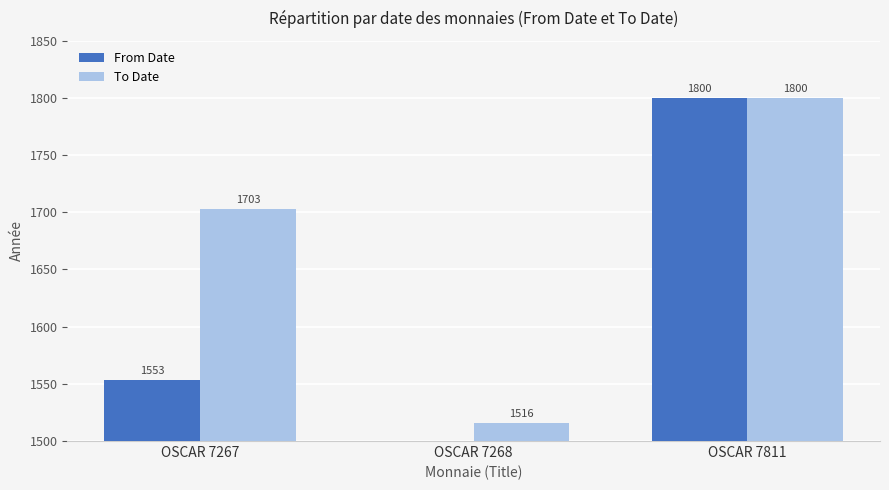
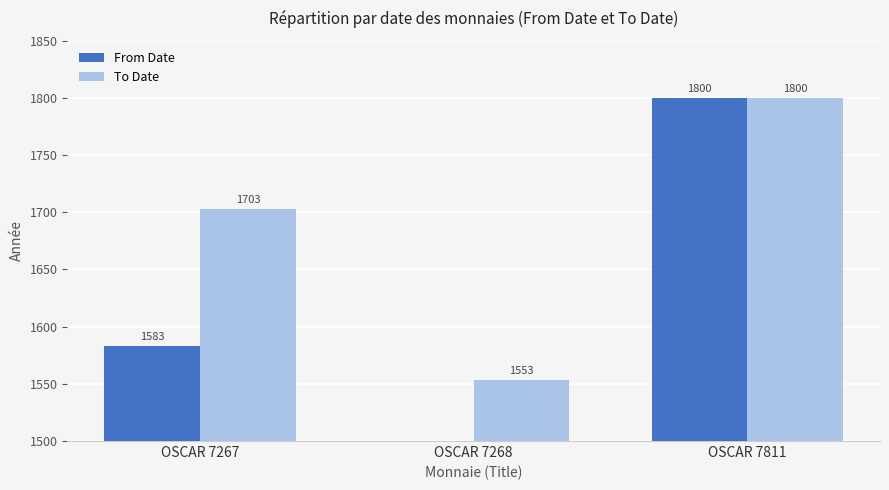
From Date, OSCAR 7267: 1553 -> 1583
To Date, OSCAR 7268: 1516 -> 1553
